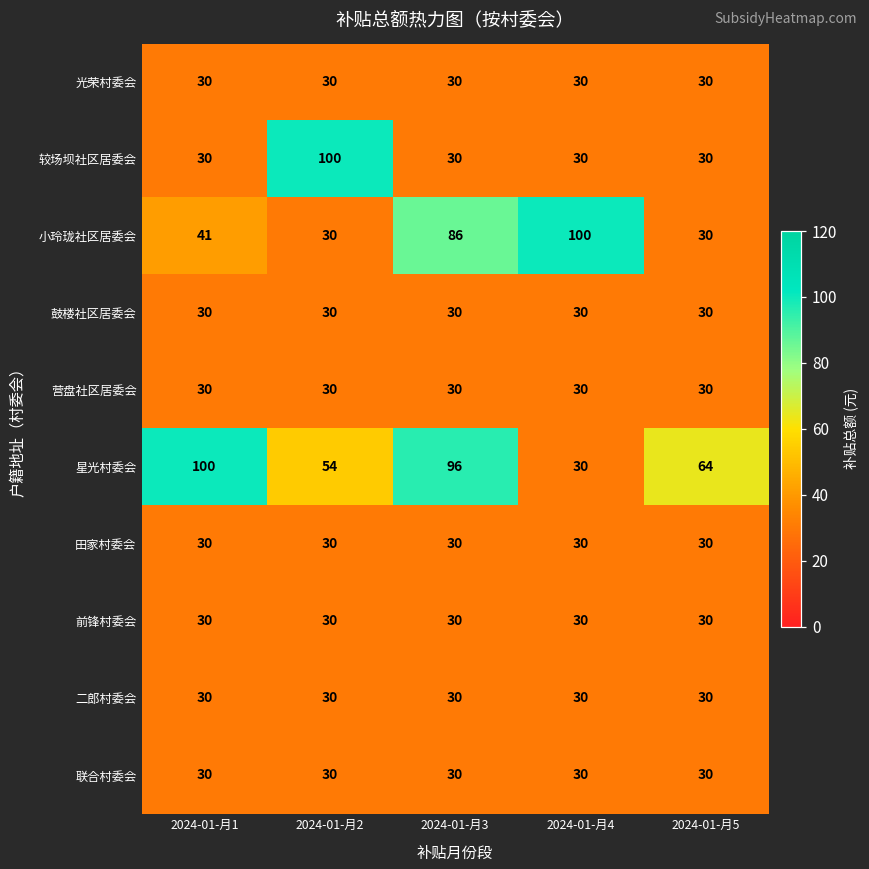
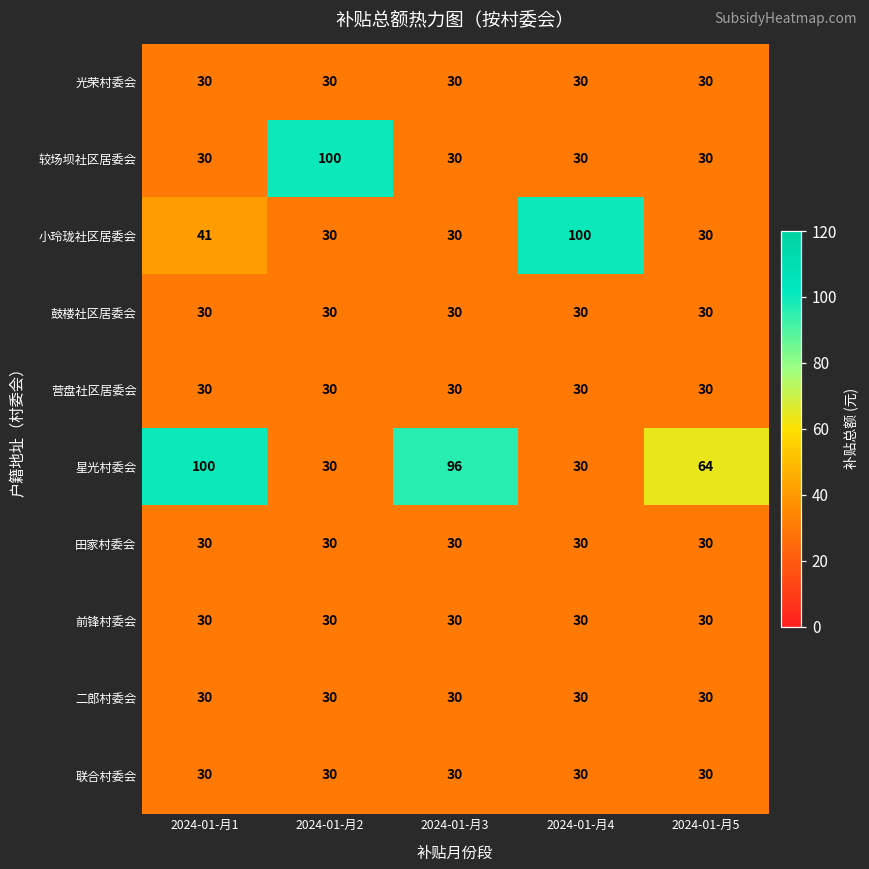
小玲珑社区居委会, 2024-01-月3: 86 -> 30
星光村委会, 2024-01-月2: 54 -> 30
